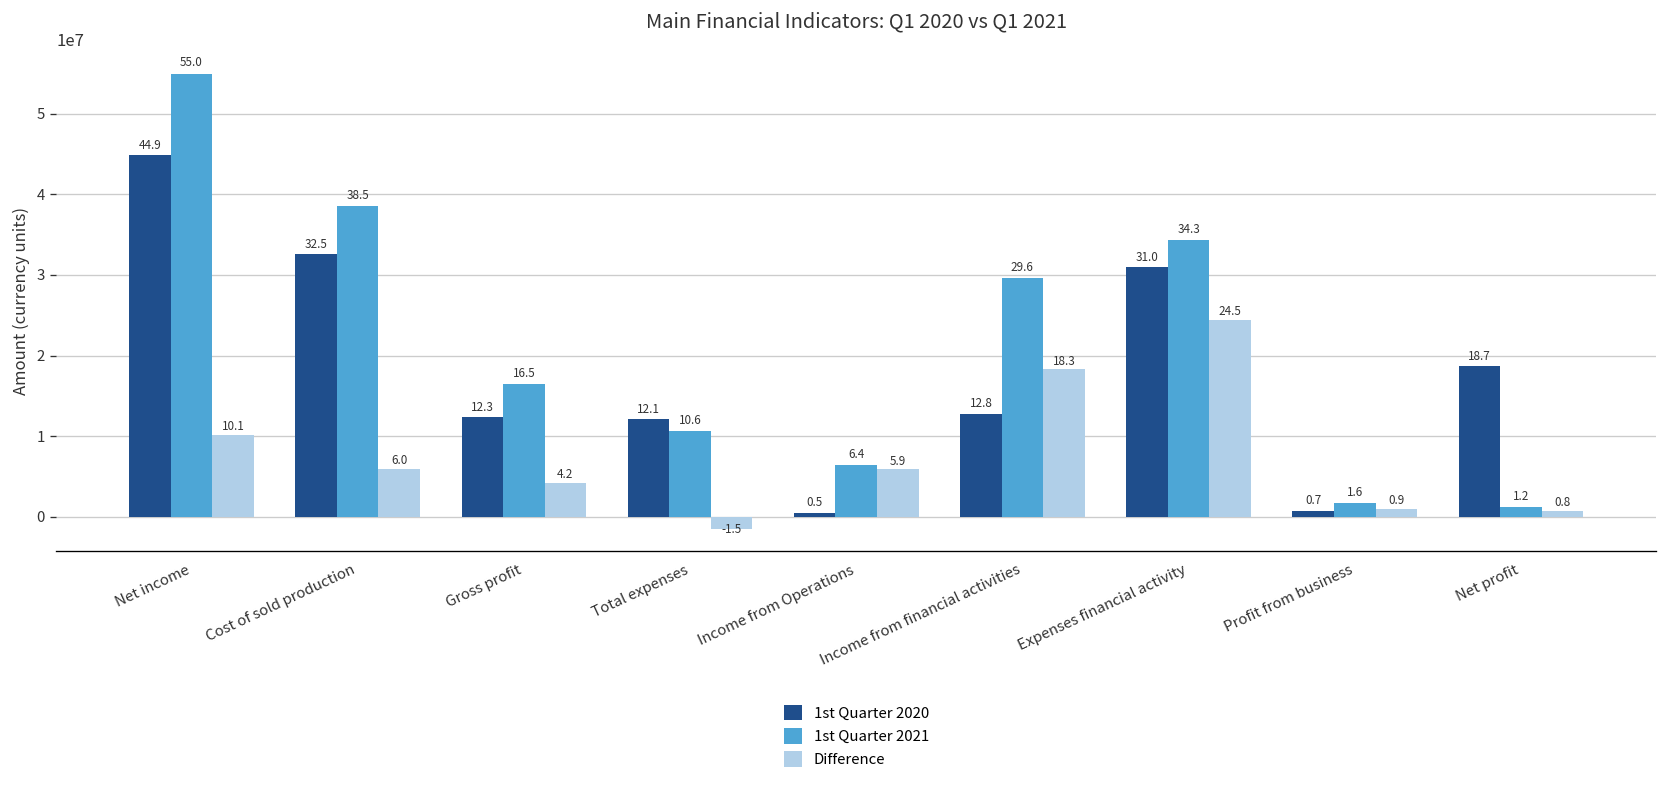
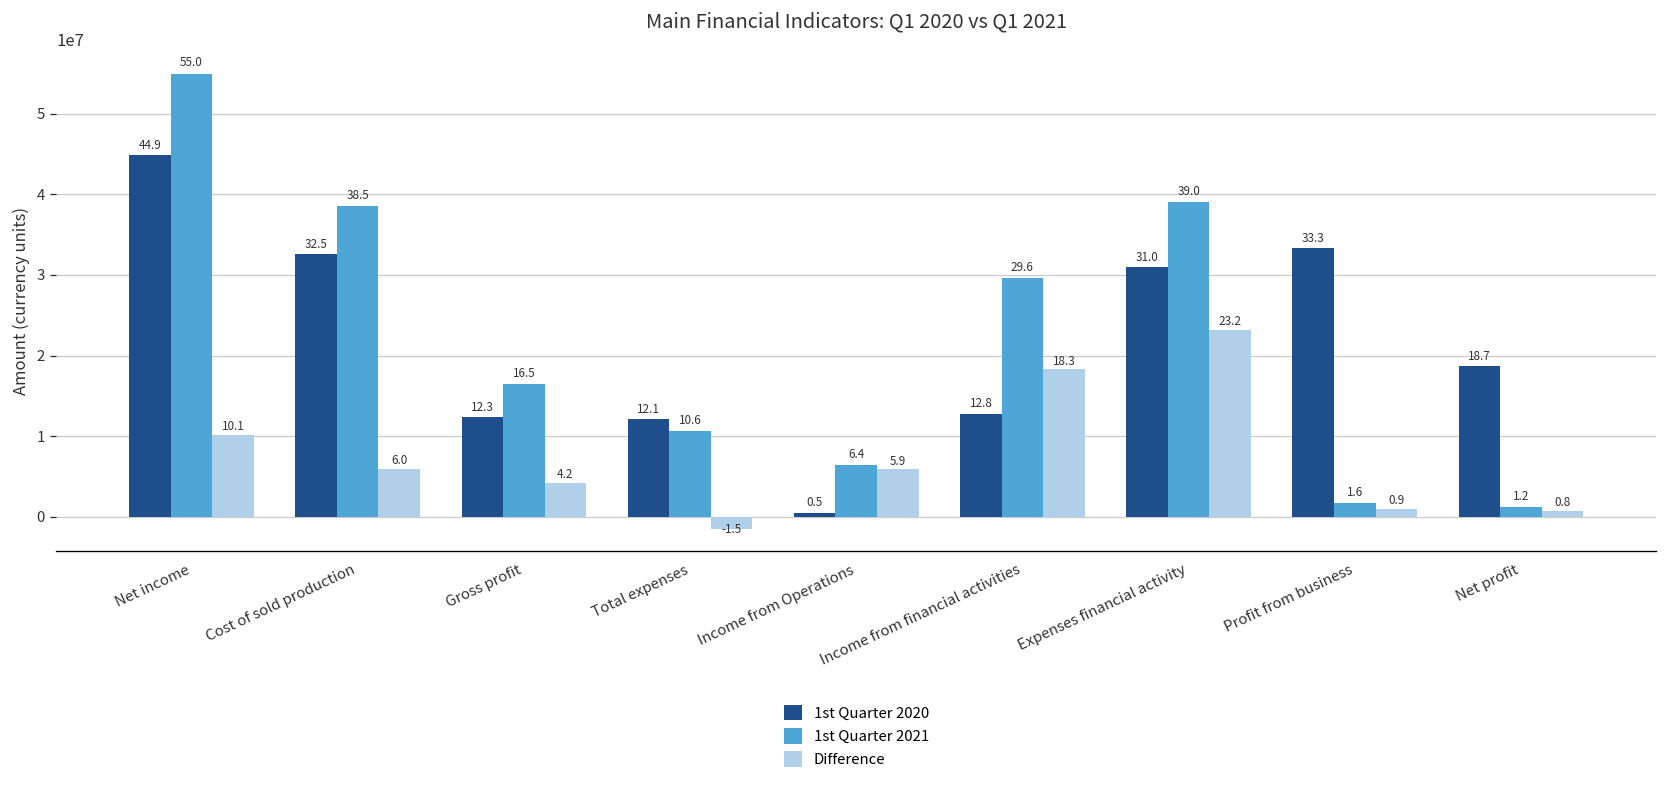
1st Quarter 2021, Expenses financial activity: 34.3 -> 39.0
Difference, Expenses financial activity: 24.5 -> 23.2
1st Quarter 2020, Profit from business: 0.7 -> 33.3
